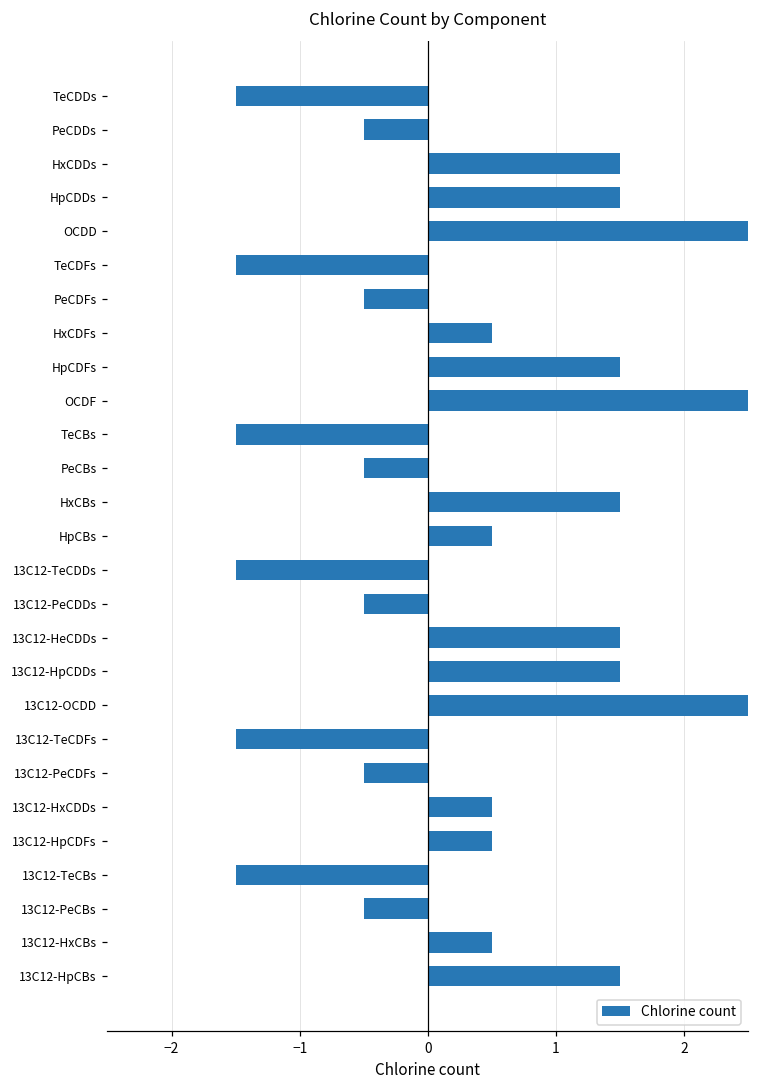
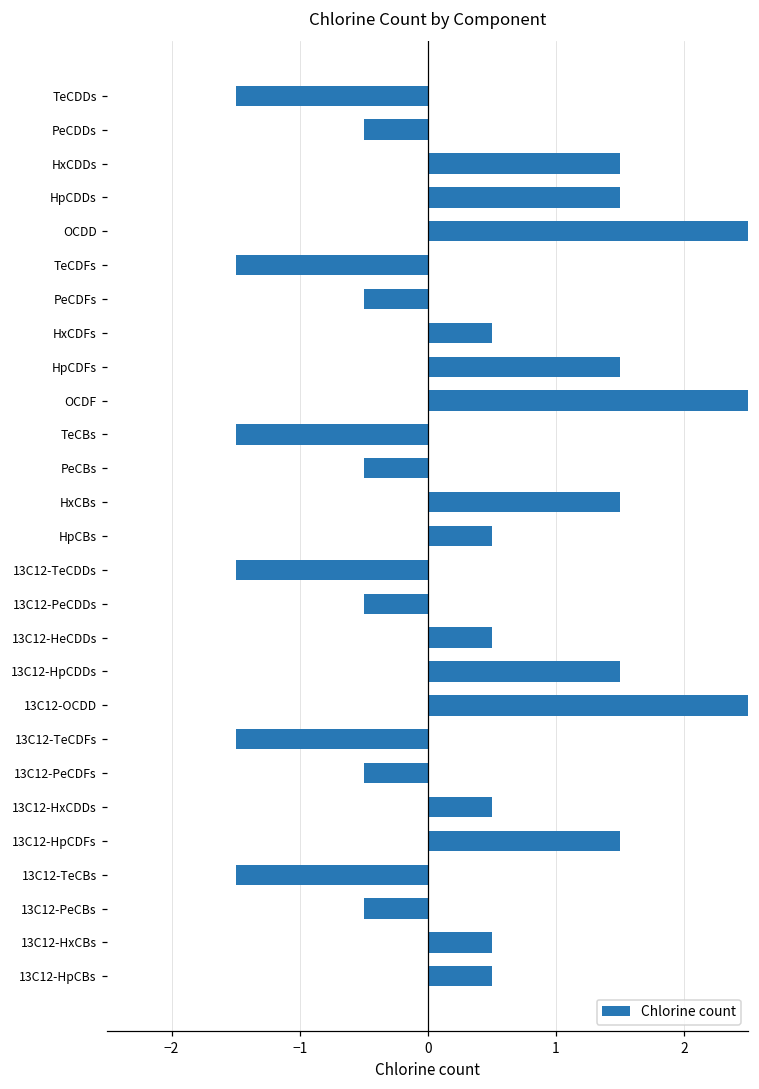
13C12-HeCDDs: 1.50 -> 0.50
13C12-HpCDFs: 0.50 -> 1.50
13C12-HpCBs: 1.50 -> 0.50
